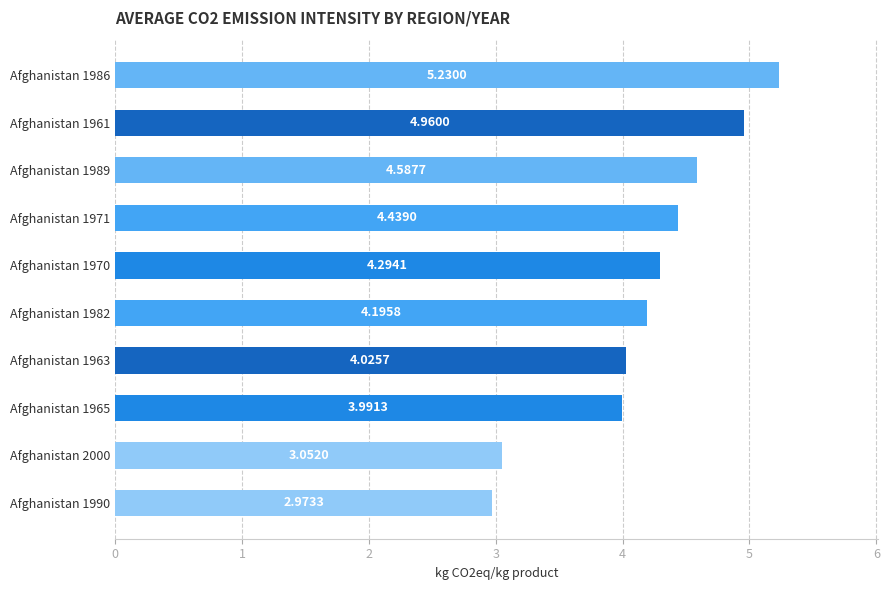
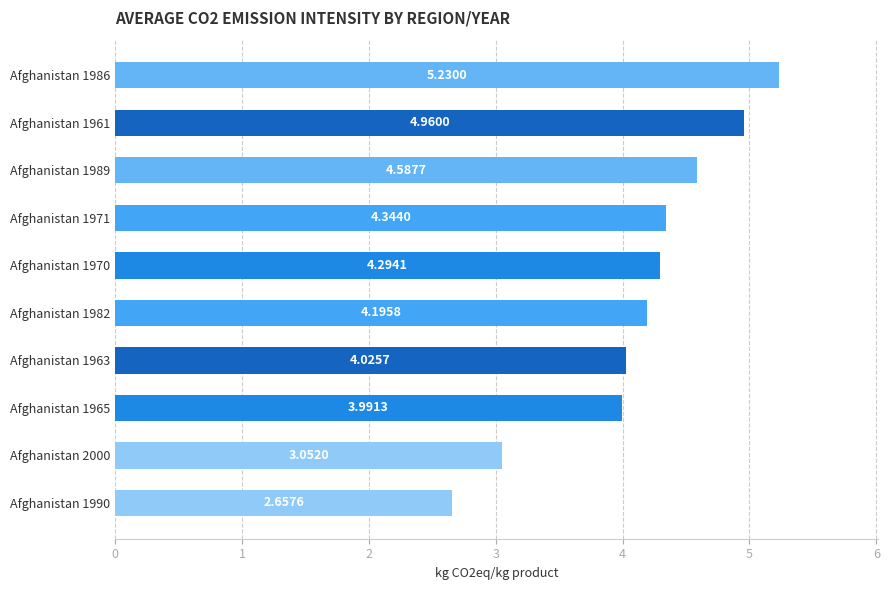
Afghanistan 1971: 4.4390 -> 4.3440
Afghanistan 1990: 2.9733 -> 2.6576
